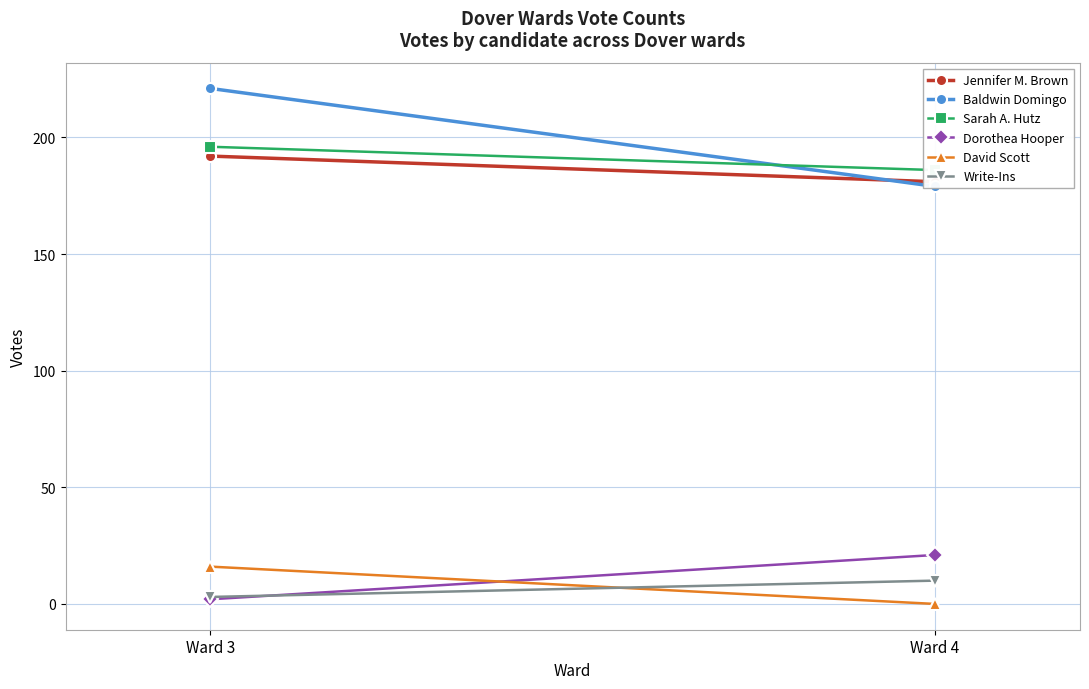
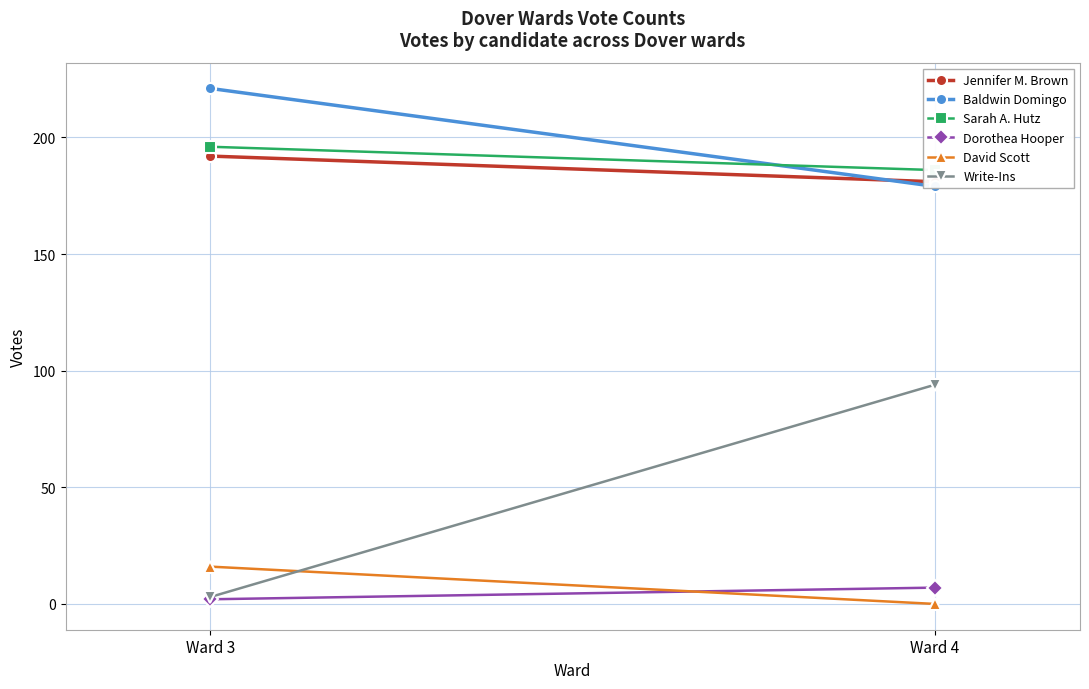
Dorothea Hooper, Ward 4: 21 -> 7
Write-Ins, Ward 4: 10 -> 94
